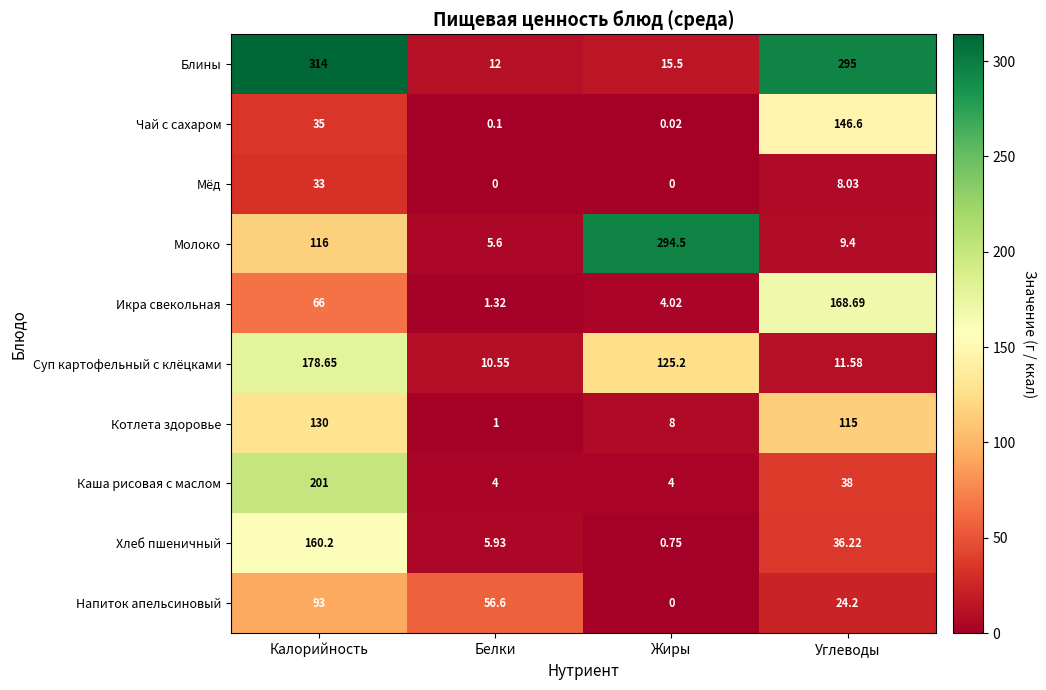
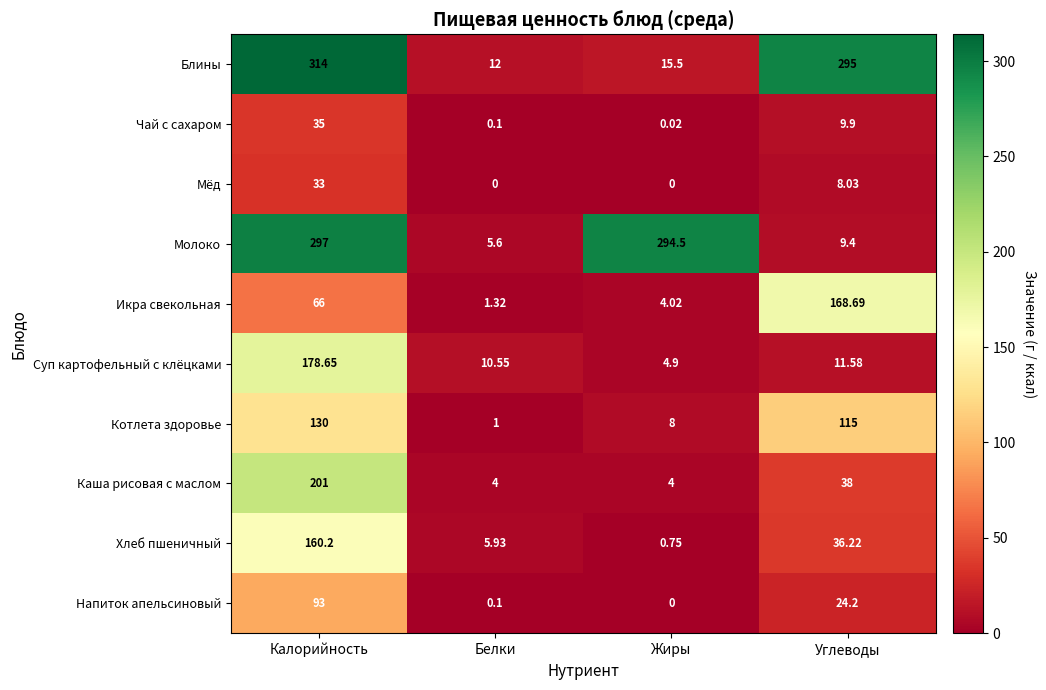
Чай с сахаром, Углеводы: 146.6 -> 9.9
Молоко, Калорийность: 116 -> 297
Суп картофельный с клёцками, Жиры: 125.2 -> 4.9
Напиток апельсиновый, Белки: 56.6 -> 0.1
